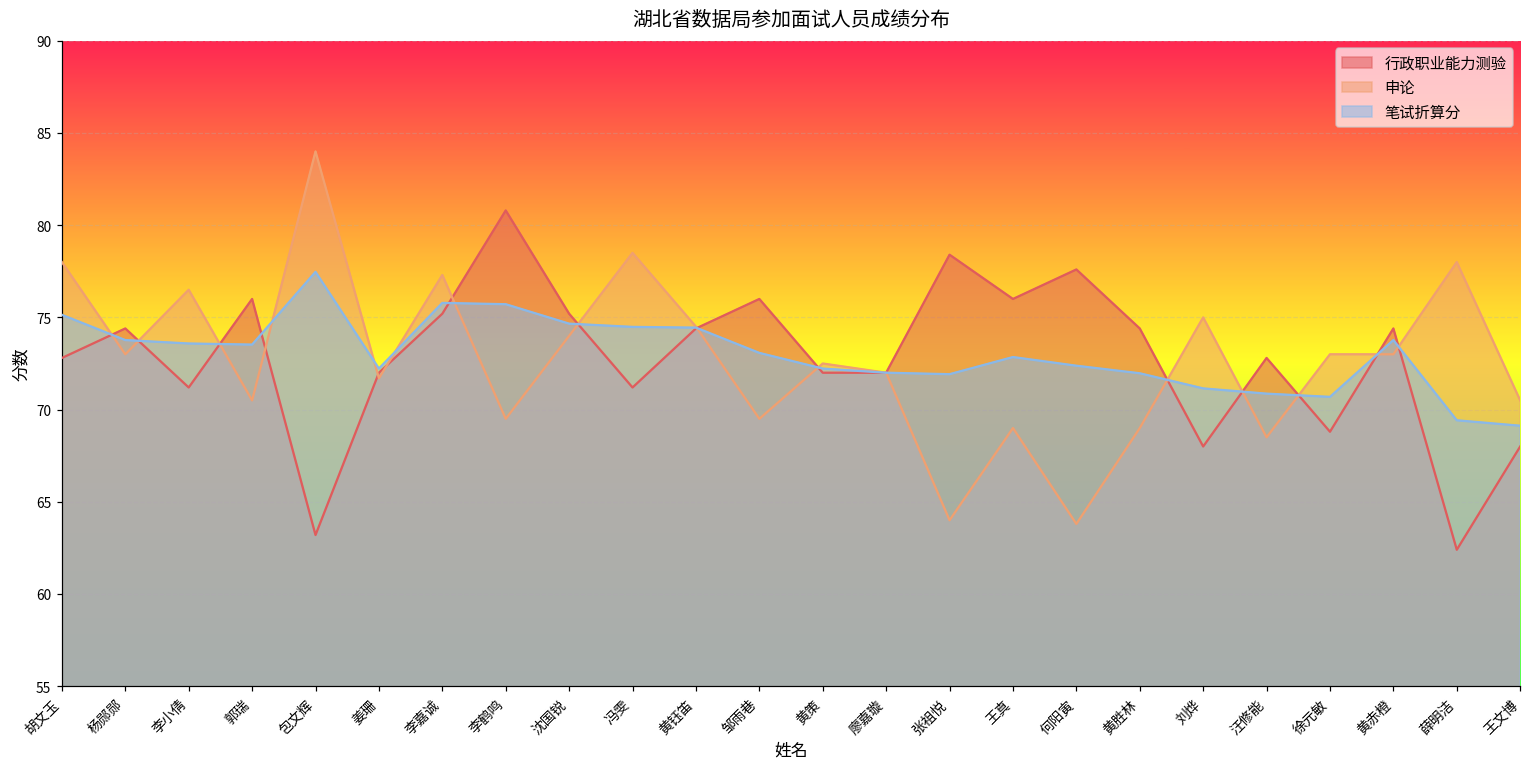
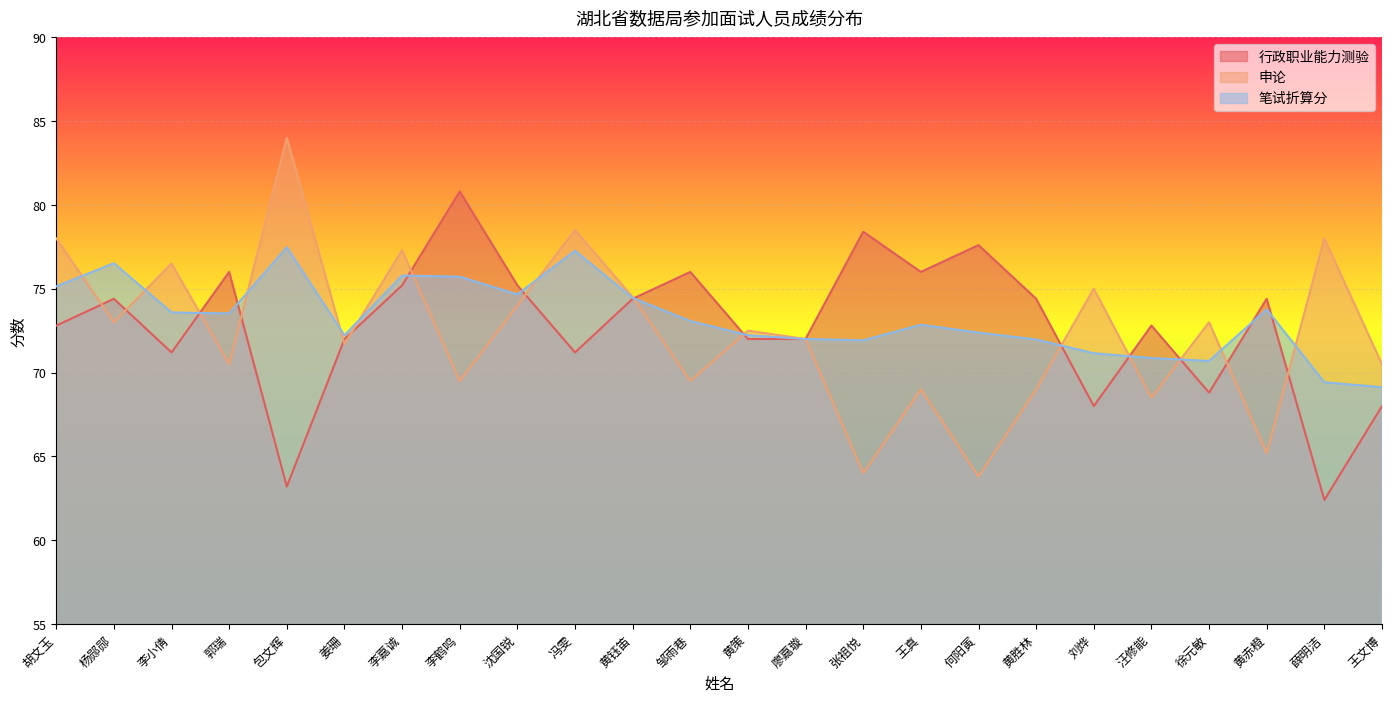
笔试折算分, 杨郧郧: 73.8 -> 76.5
笔试折算分, 冯雯: 74.5 -> 77.3
申论, 黄赤橙: 73.0 -> 65.2
